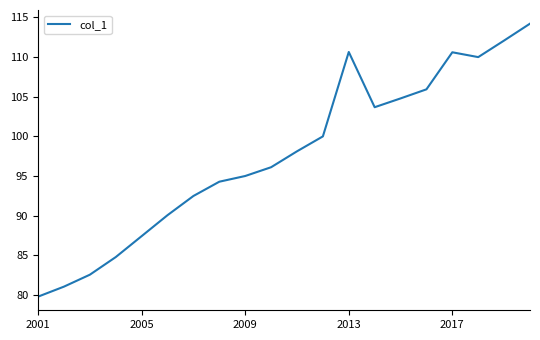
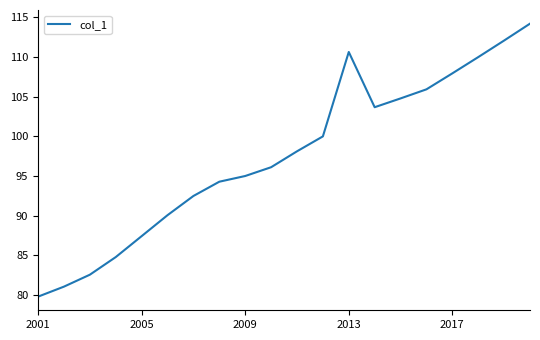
2017: 111 -> 108
